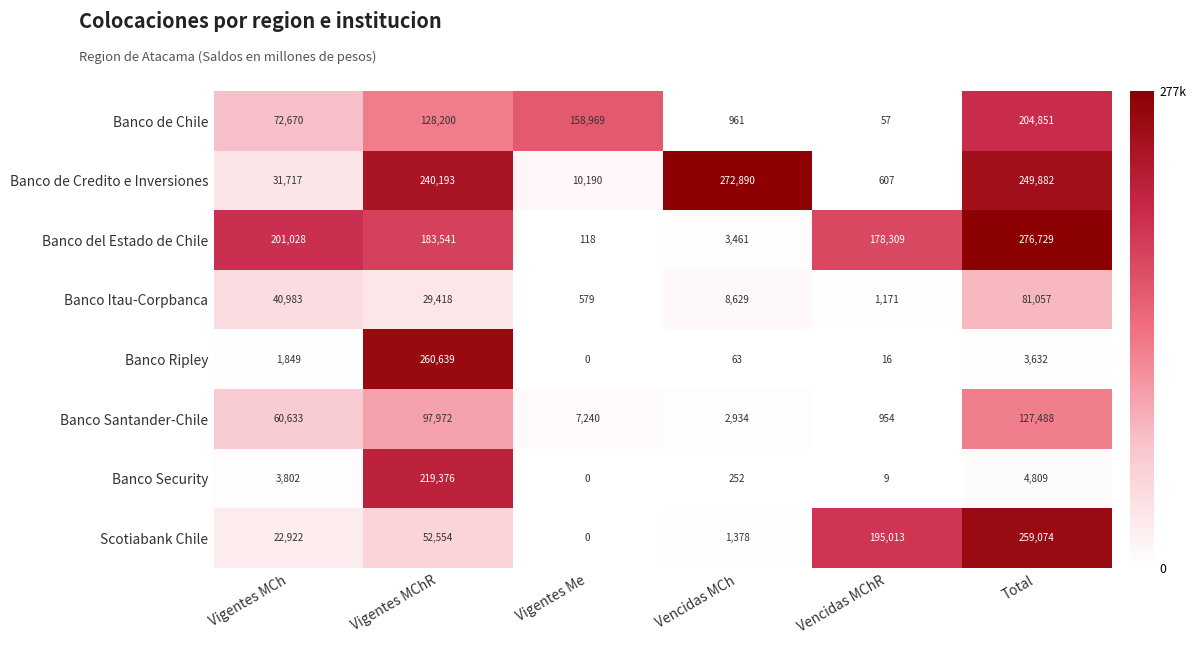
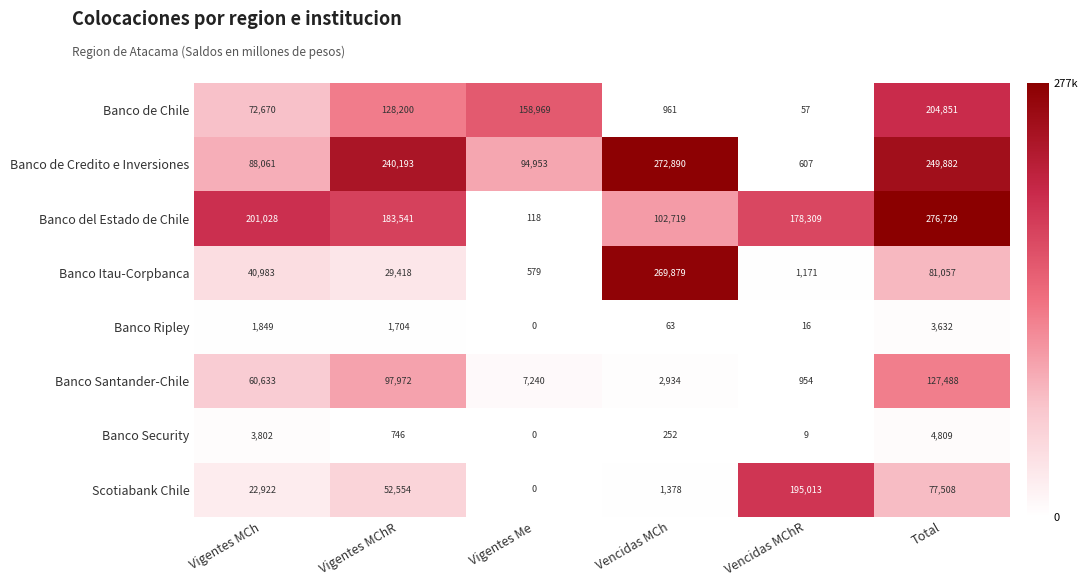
Banco de Credito e Inversiones, Vigentes MCh: 31,717 -> 88,061
Banco de Credito e Inversiones, Vigentes Me: 10,190 -> 94,953
Banco del Estado de Chile, Vencidas MCh: 3,461 -> 102,719
Banco Itau-Corpbanca, Vencidas MCh: 8,629 -> 269,879
Banco Ripley, Vigentes MChR: 260,639 -> 1,704
Banco Security, Vigentes MChR: 219,376 -> 746
Scotiabank Chile, Total: 259,074 -> 77,508
